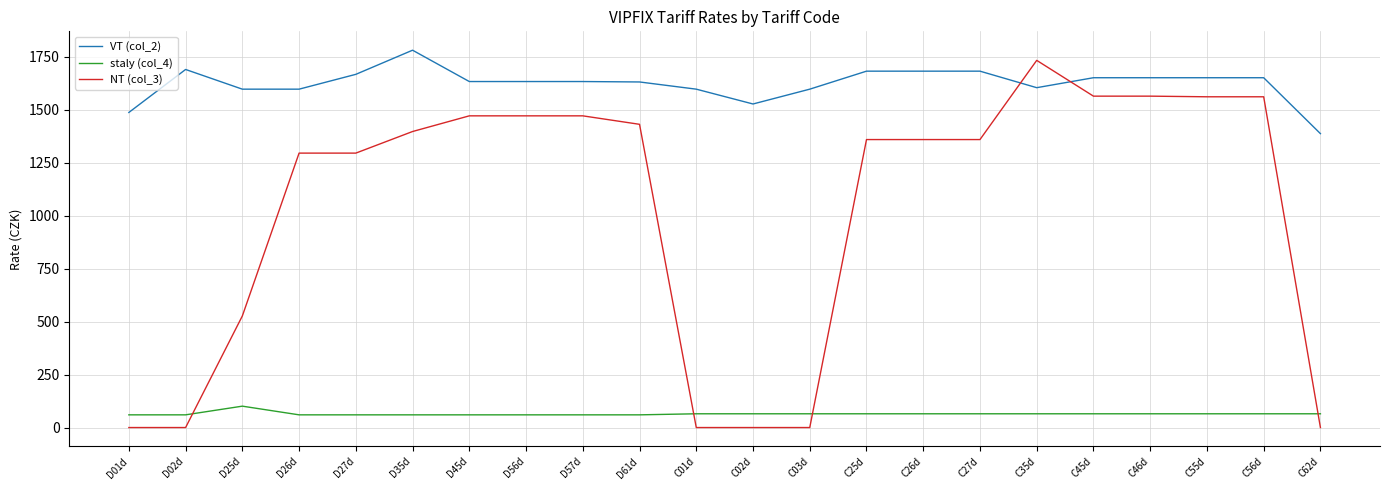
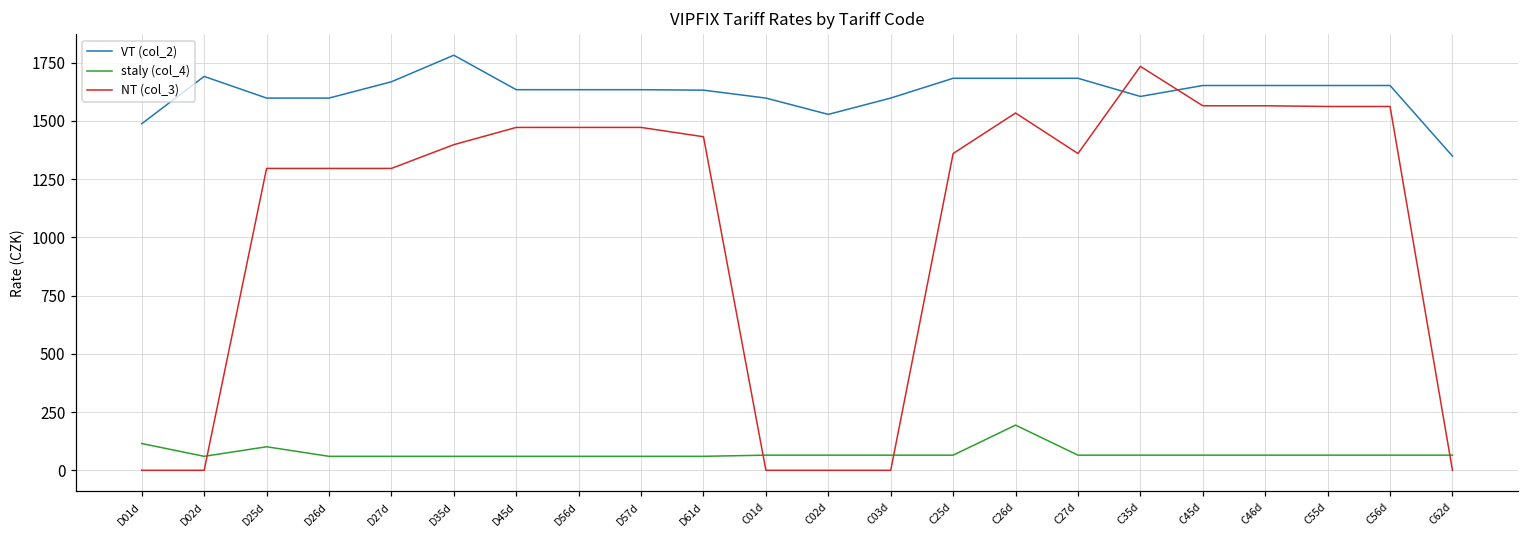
staly (col_4), D01d: 60 -> 120
NT (col_3), D25d: 530 -> 1300
staly (col_4), C26d: 70 -> 190
NT (col_3), C26d: 1360 -> 1530
VT (col_2), C62d: 1390 -> 1350
